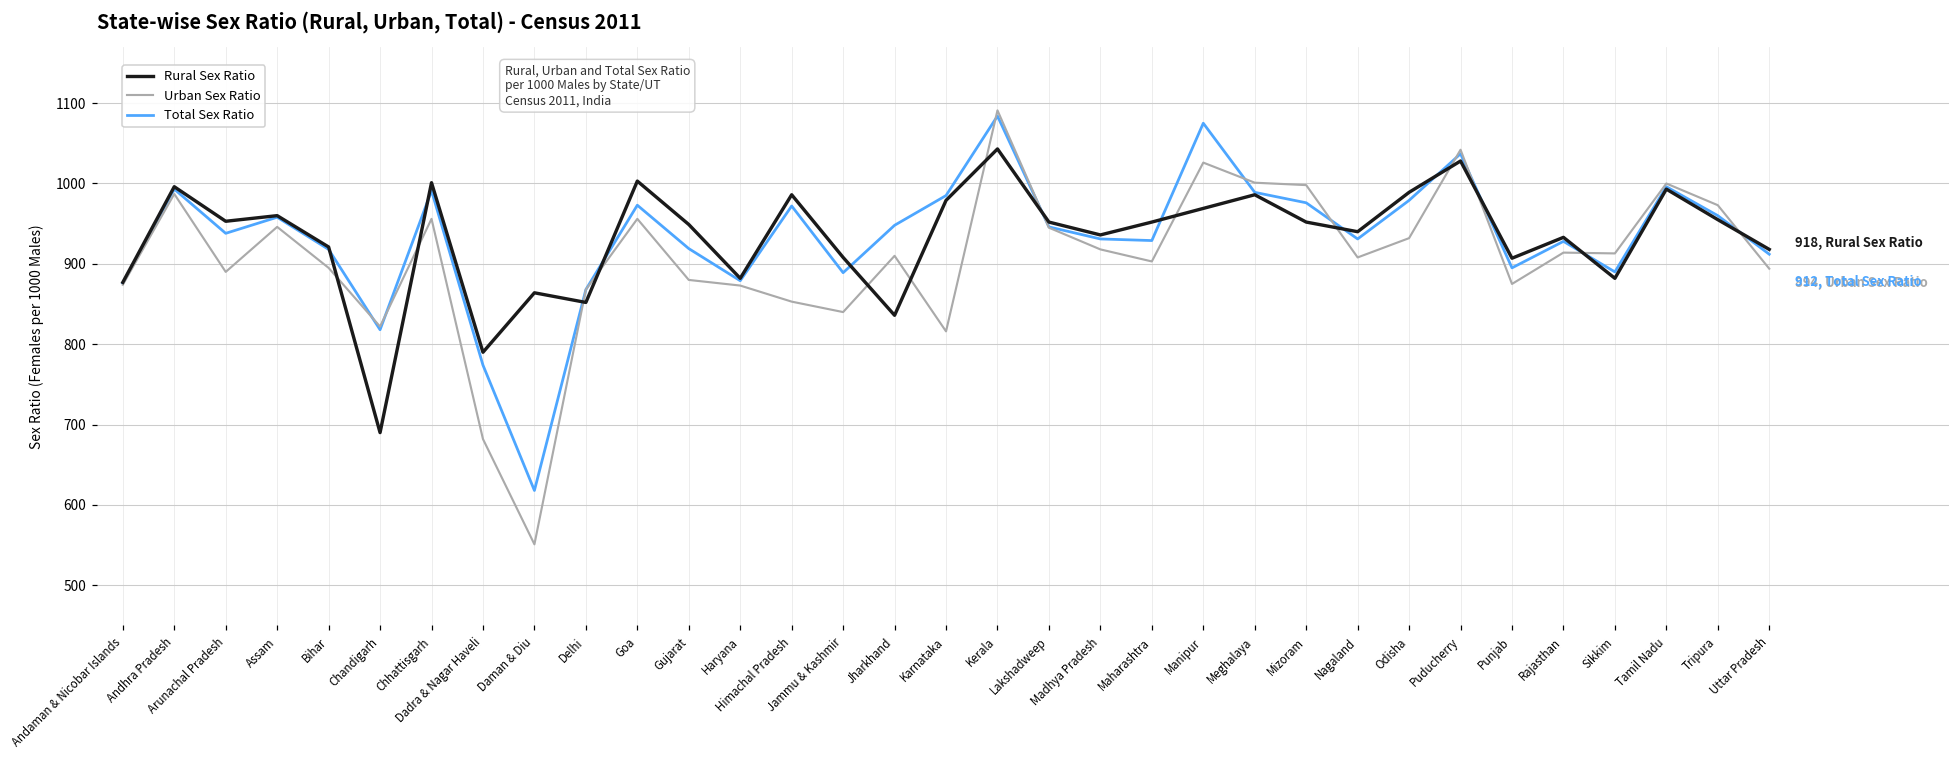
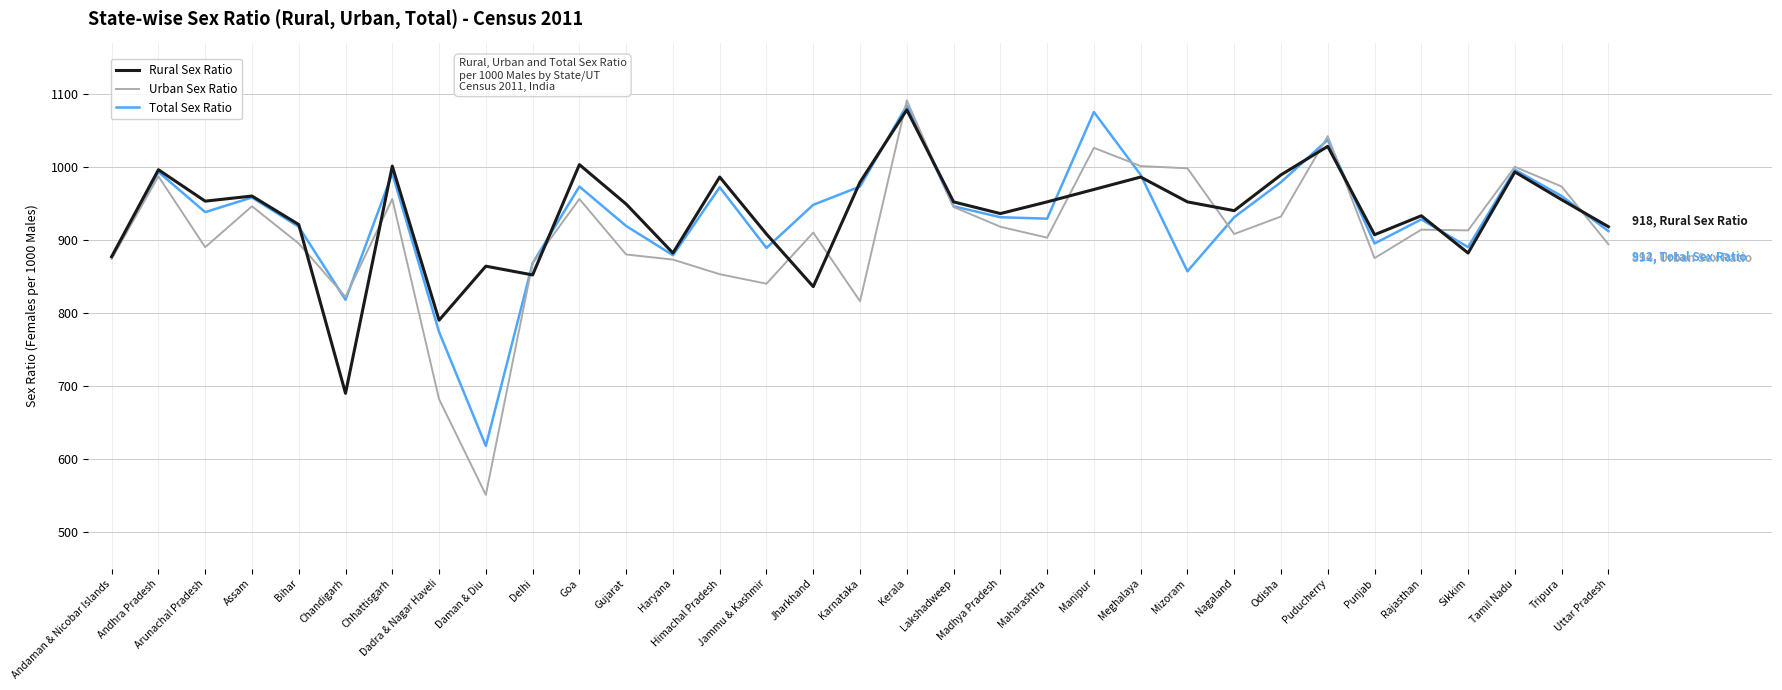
Total Sex Ratio, Karnataka: 990 -> 970
Rural Sex Ratio, Kerala: 1040 -> 1080
Total Sex Ratio, Mizoram: 980 -> 860
